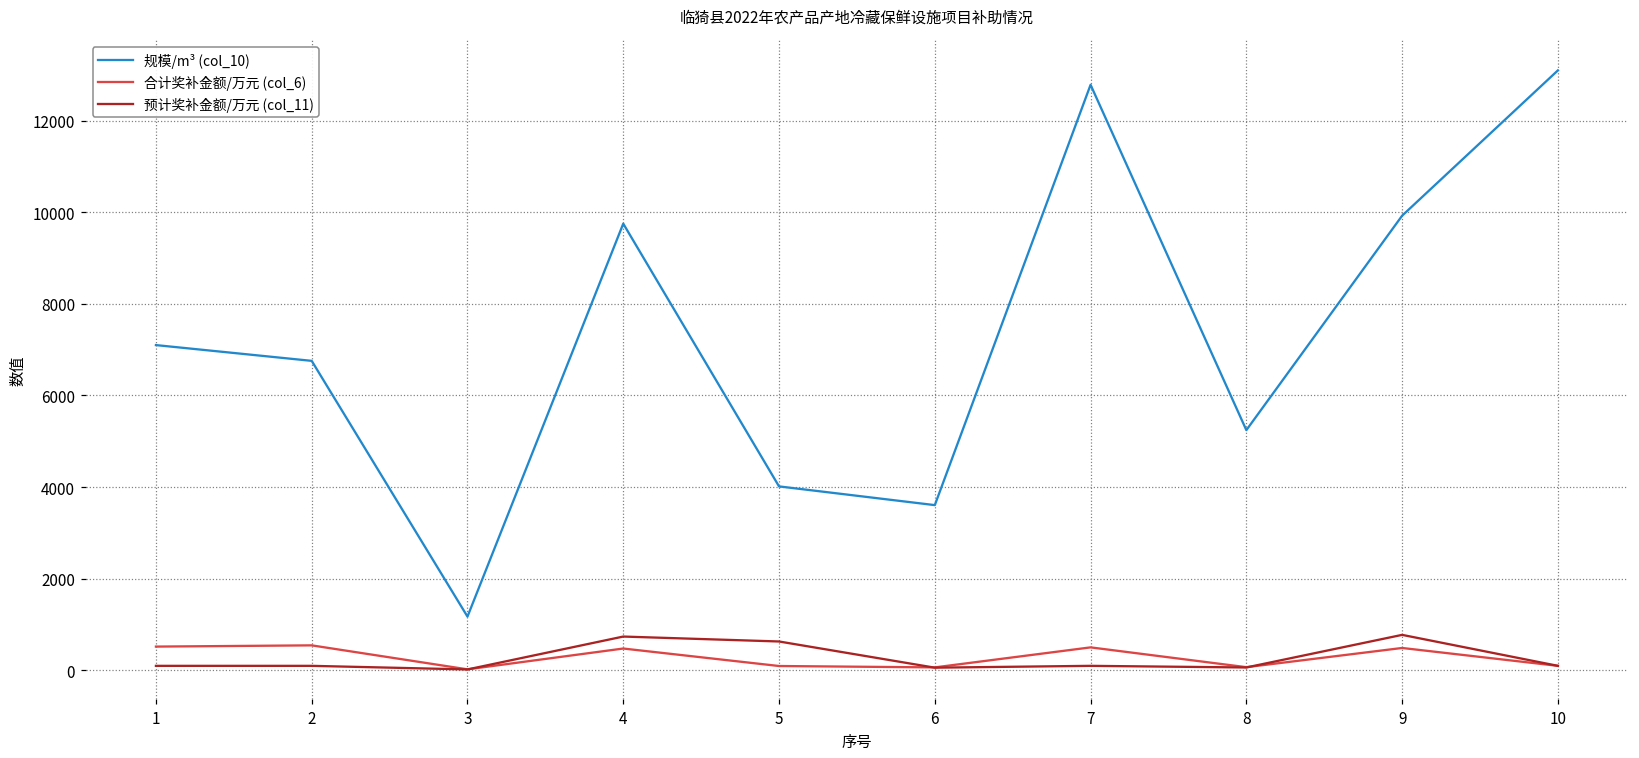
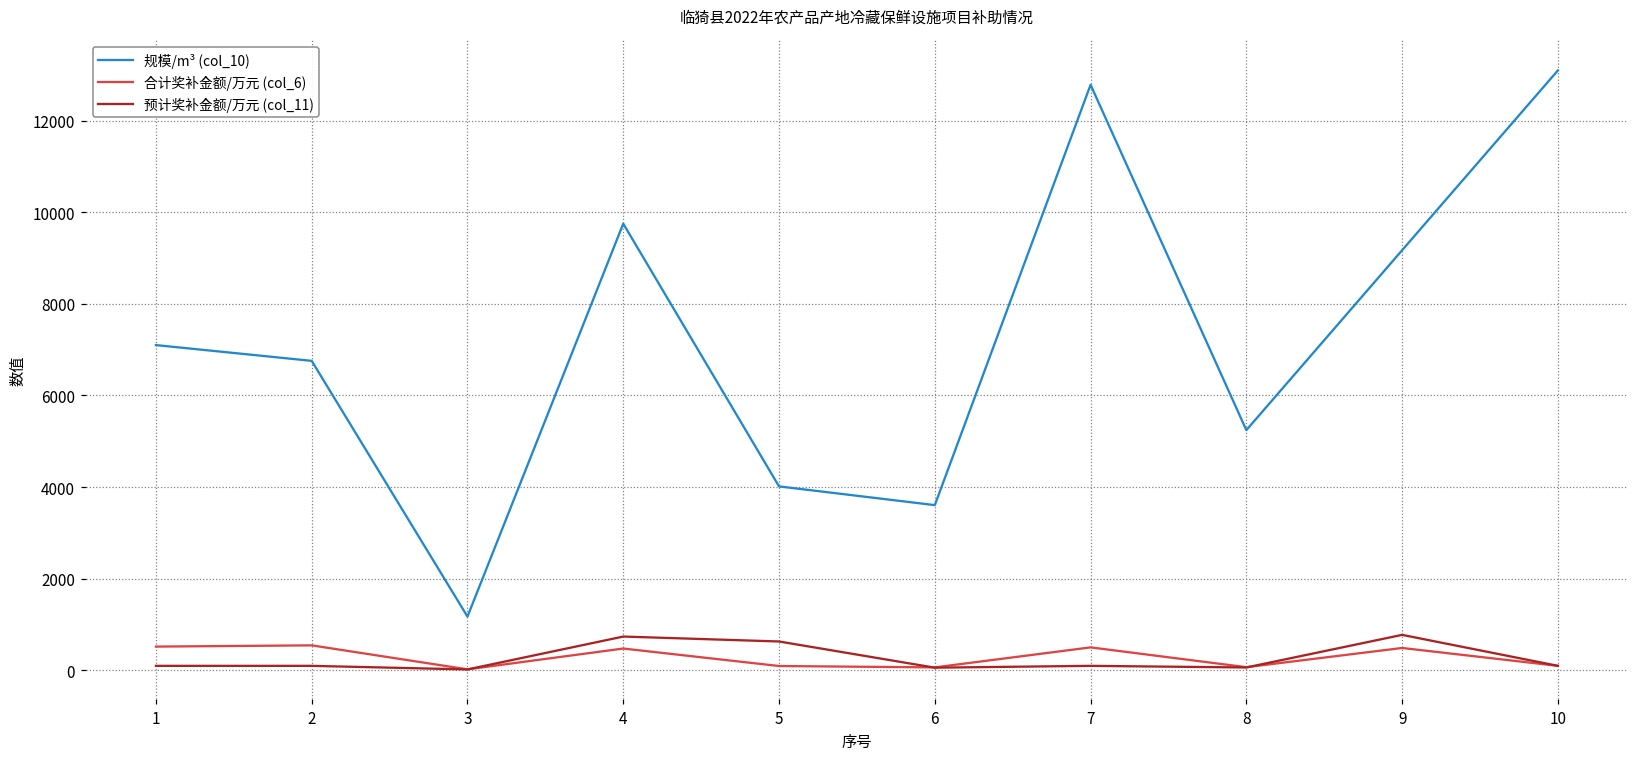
规模/m³ (col_10), 9: 9900 -> 9200
